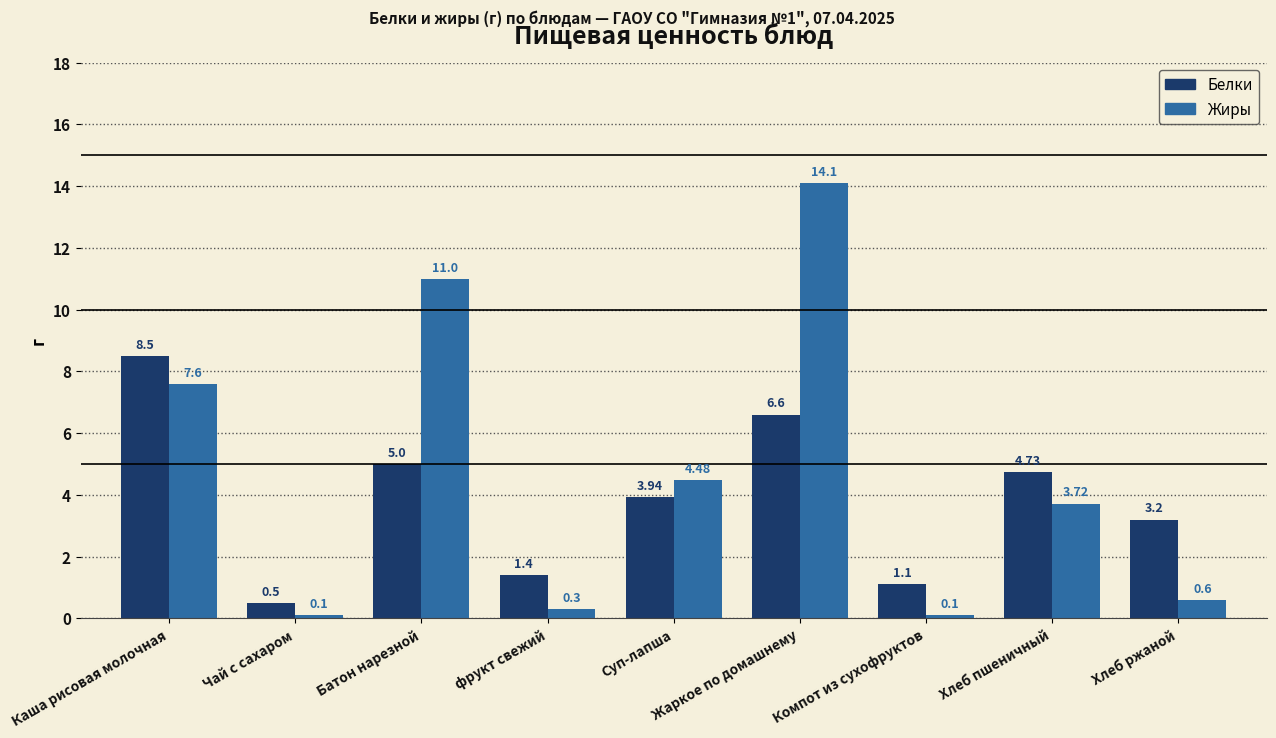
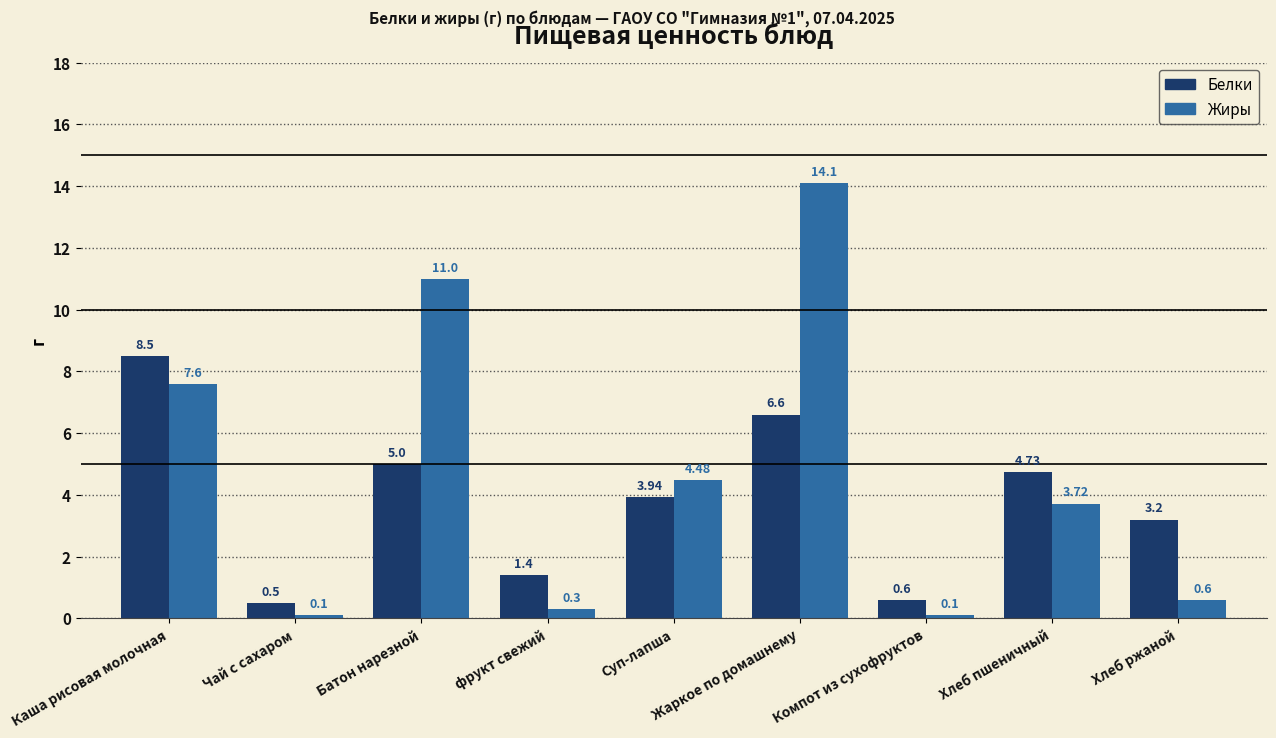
Белки, Компот из сухофруктов: 1.1 -> 0.6
